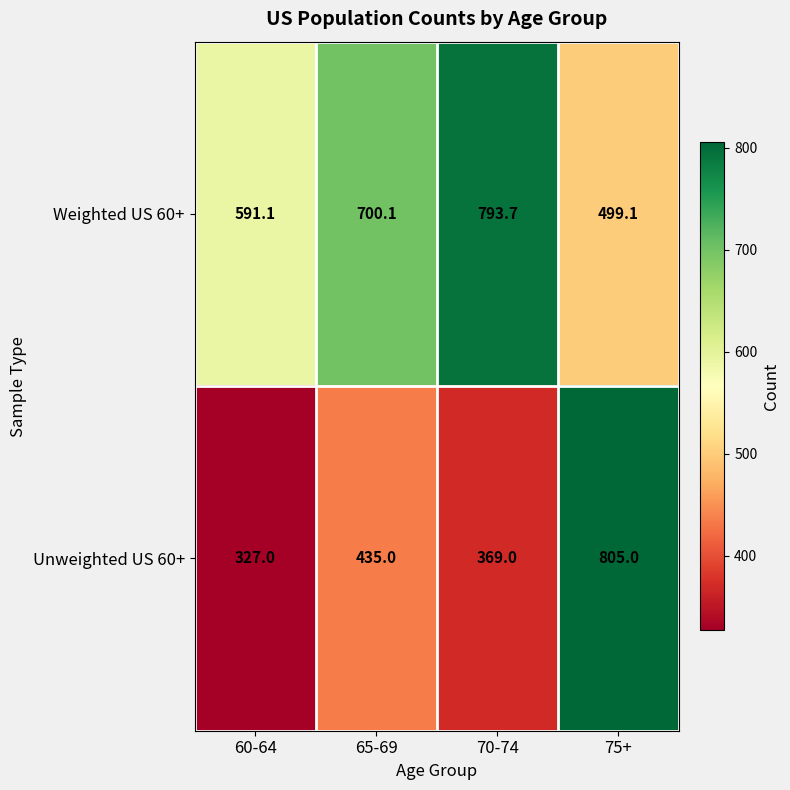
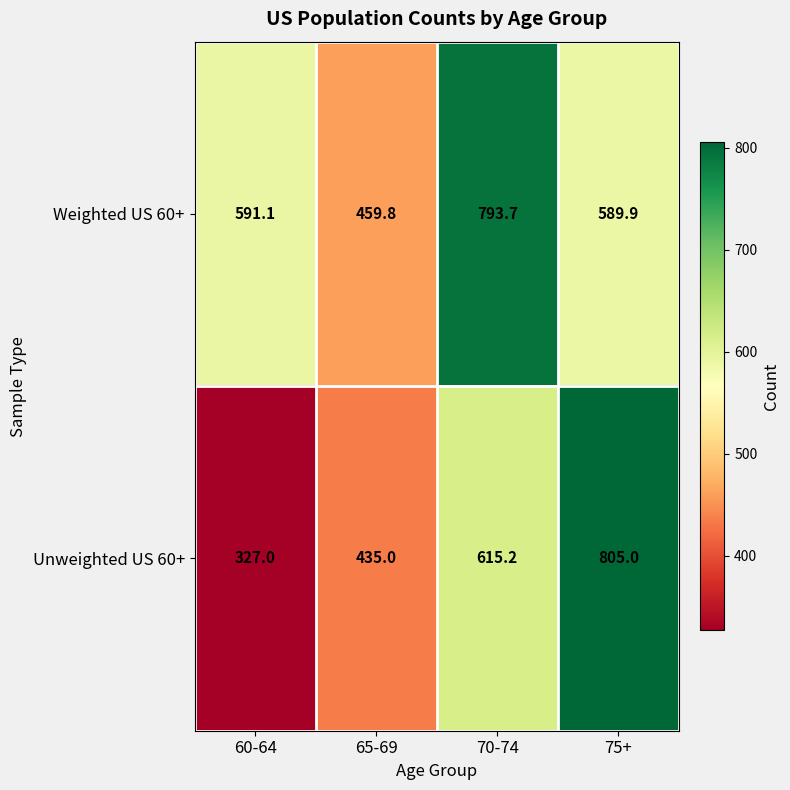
Weighted US 60+, 65-69: 700.1 -> 459.8
Weighted US 60+, 75+: 499.1 -> 589.9
Unweighted US 60+, 70-74: 369.0 -> 615.2
